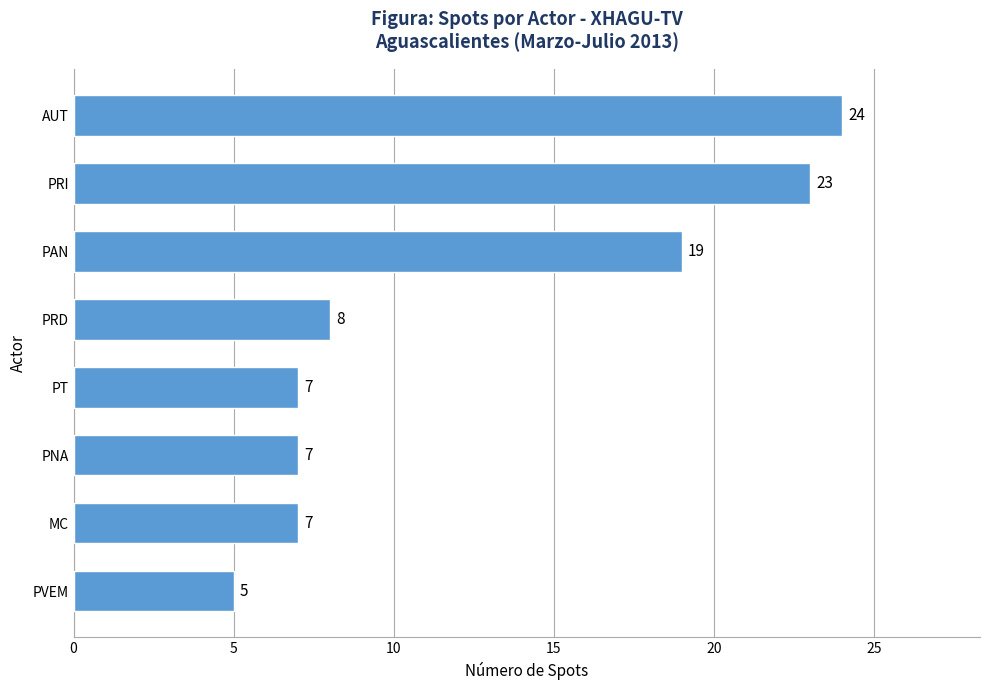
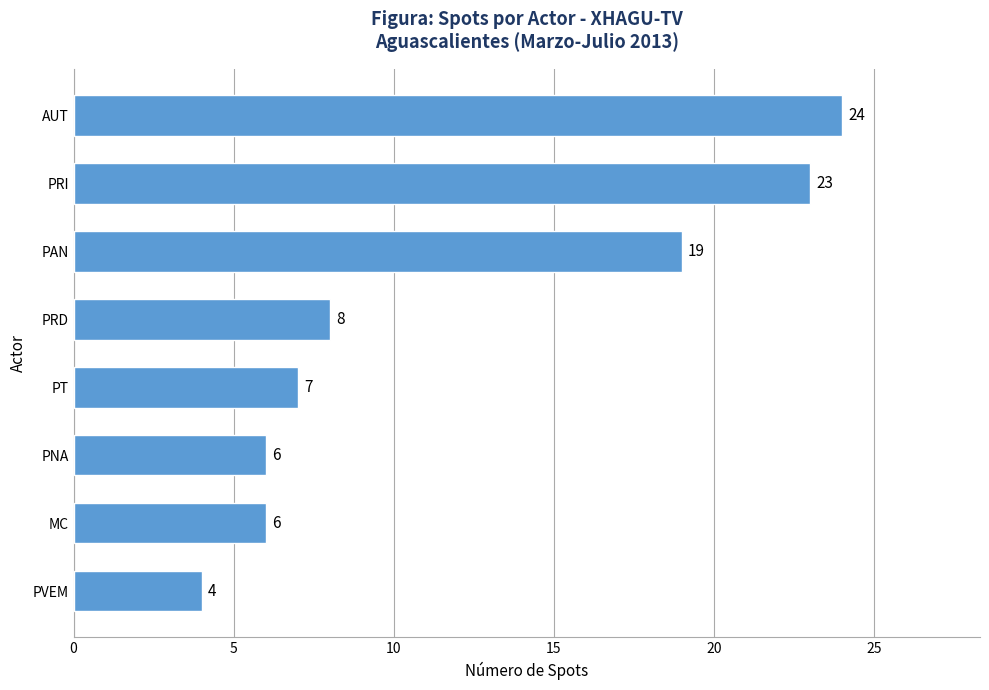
PNA: 7 -> 6
MC: 7 -> 6
PVEM: 5 -> 4
